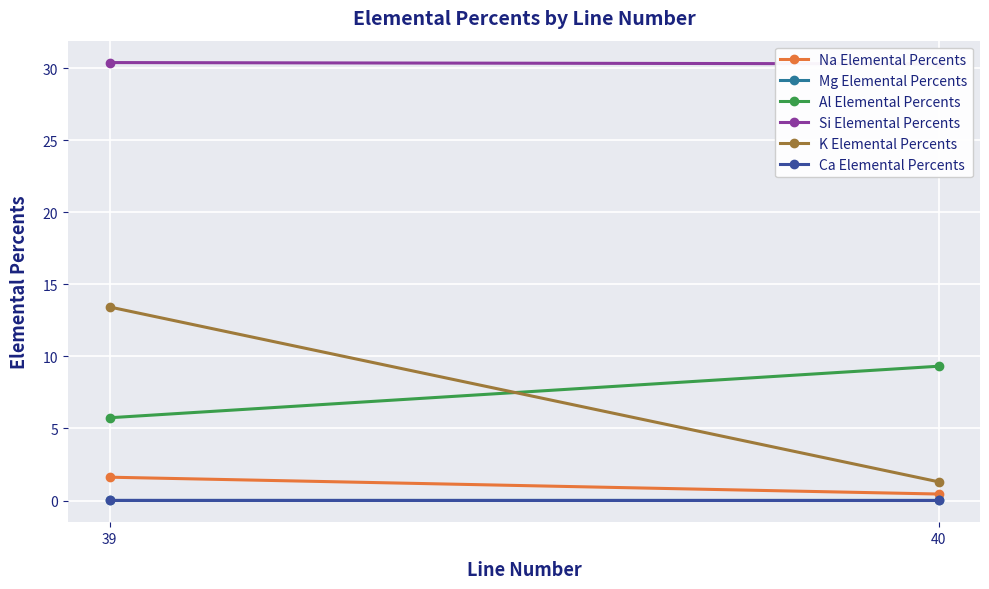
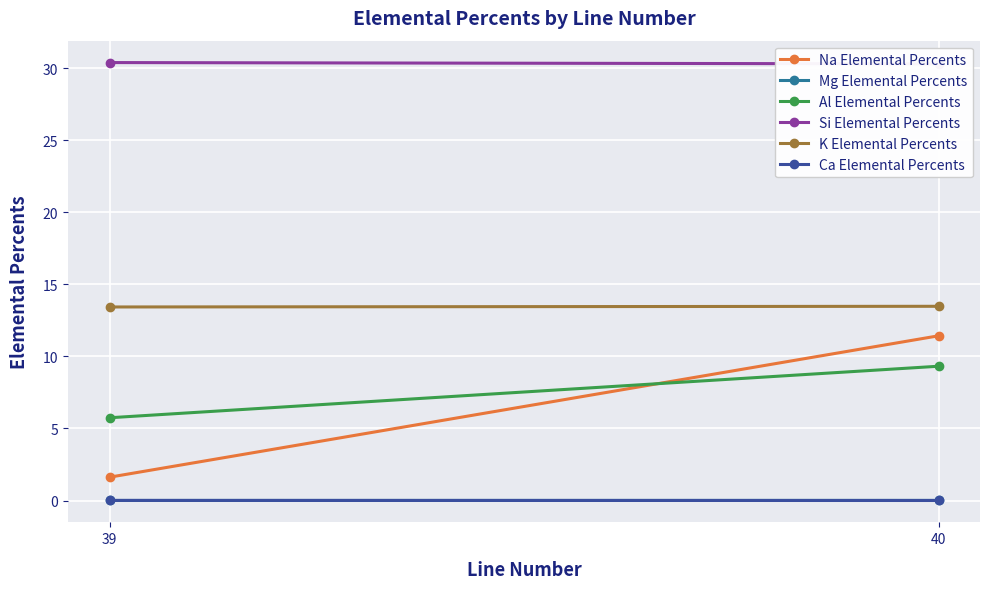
Na Elemental Percents, 40: 0.5 -> 11.4
K Elemental Percents, 40: 1.3 -> 13.5
